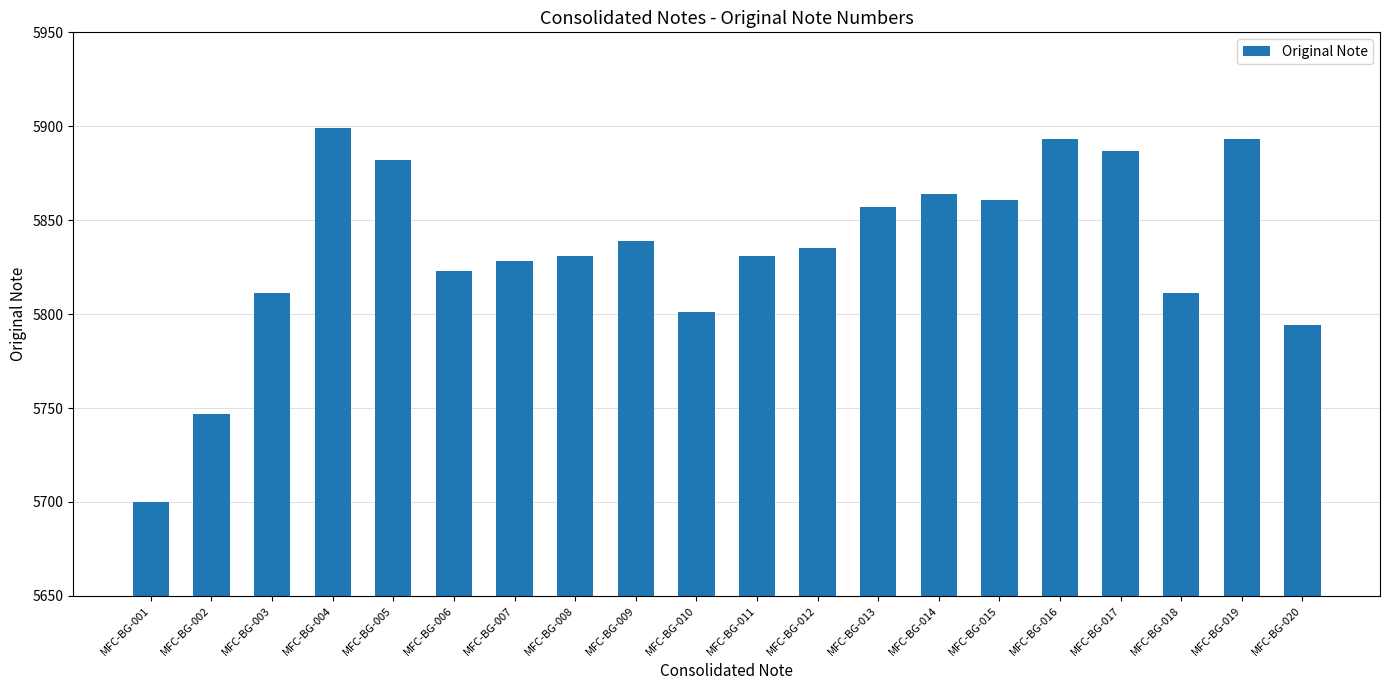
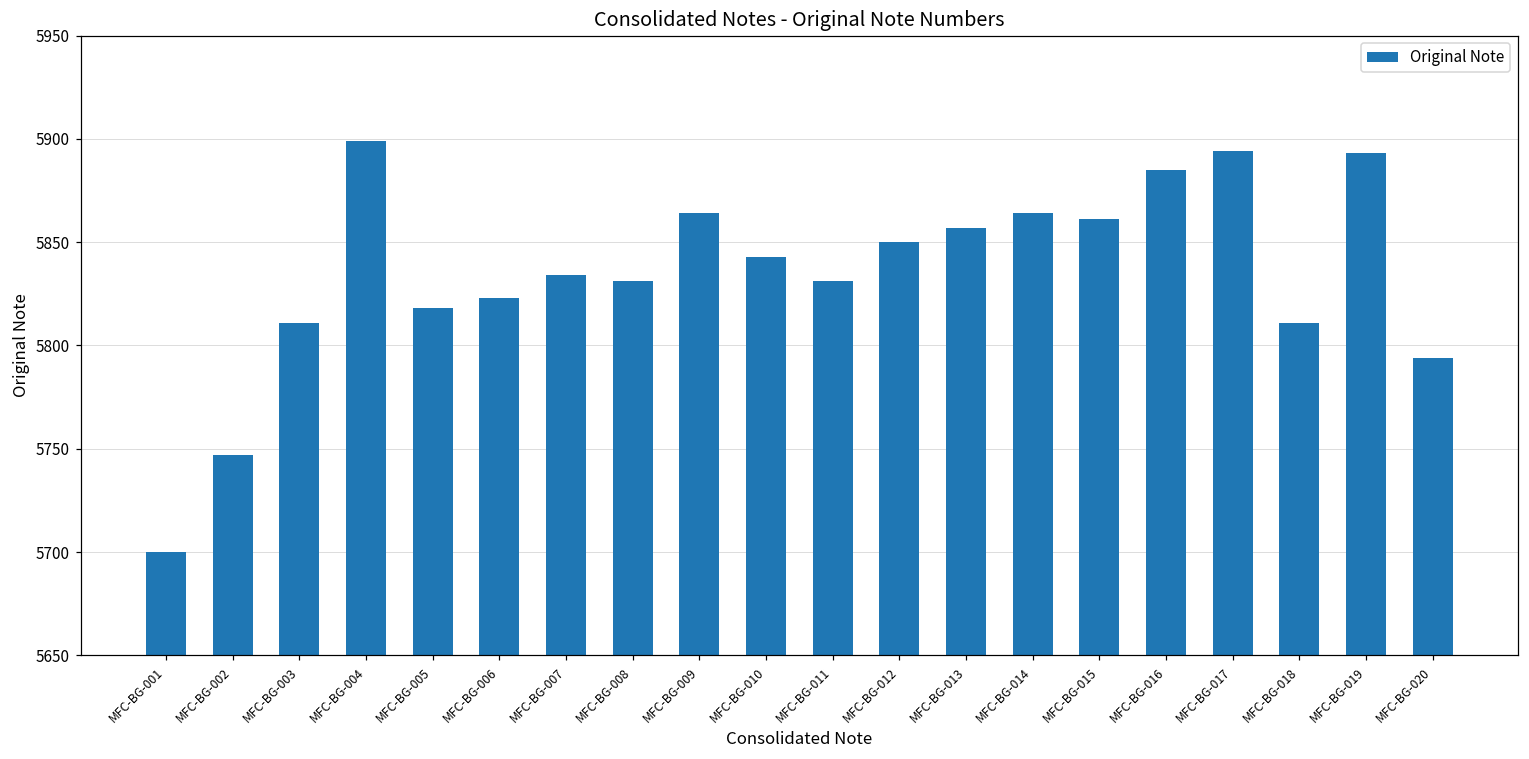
MFC-BG-005: 5882 -> 5818
MFC-BG-007: 5828 -> 5834
MFC-BG-009: 5839 -> 5864
MFC-BG-010: 5801 -> 5843
MFC-BG-012: 5835 -> 5850
MFC-BG-016: 5893 -> 5885
MFC-BG-017: 5887 -> 5894
